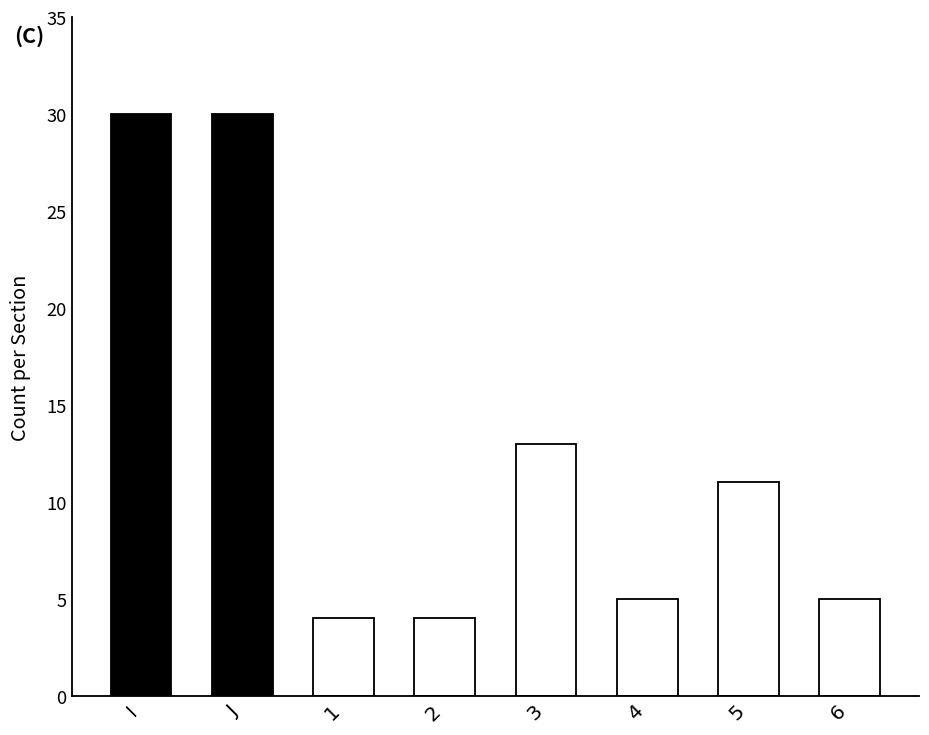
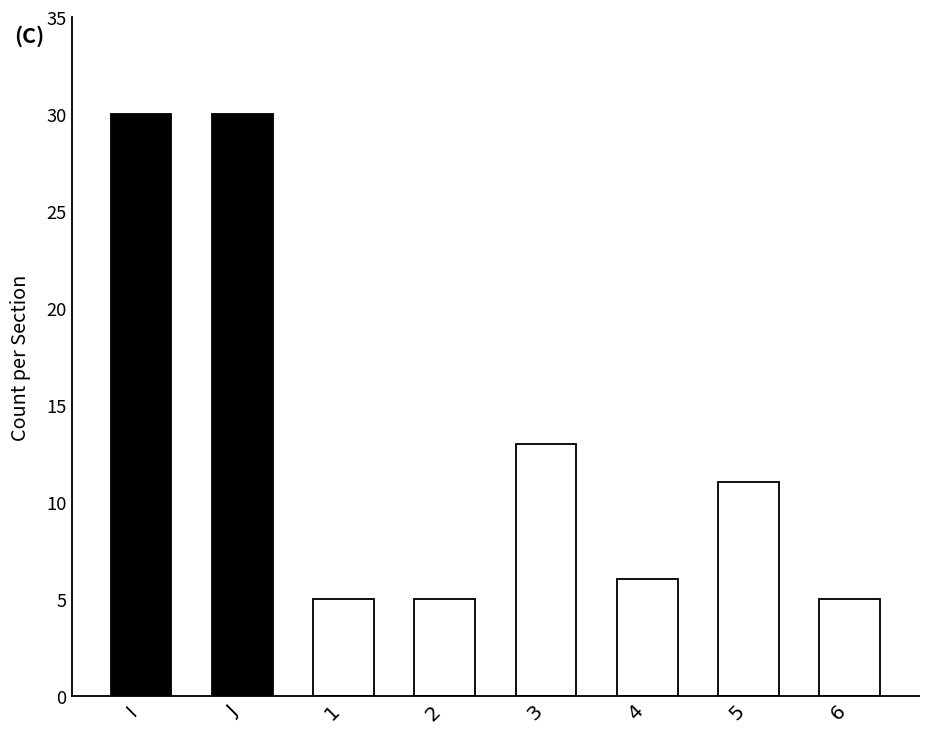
1: 4 -> 5
2: 4 -> 5
4: 5 -> 6
